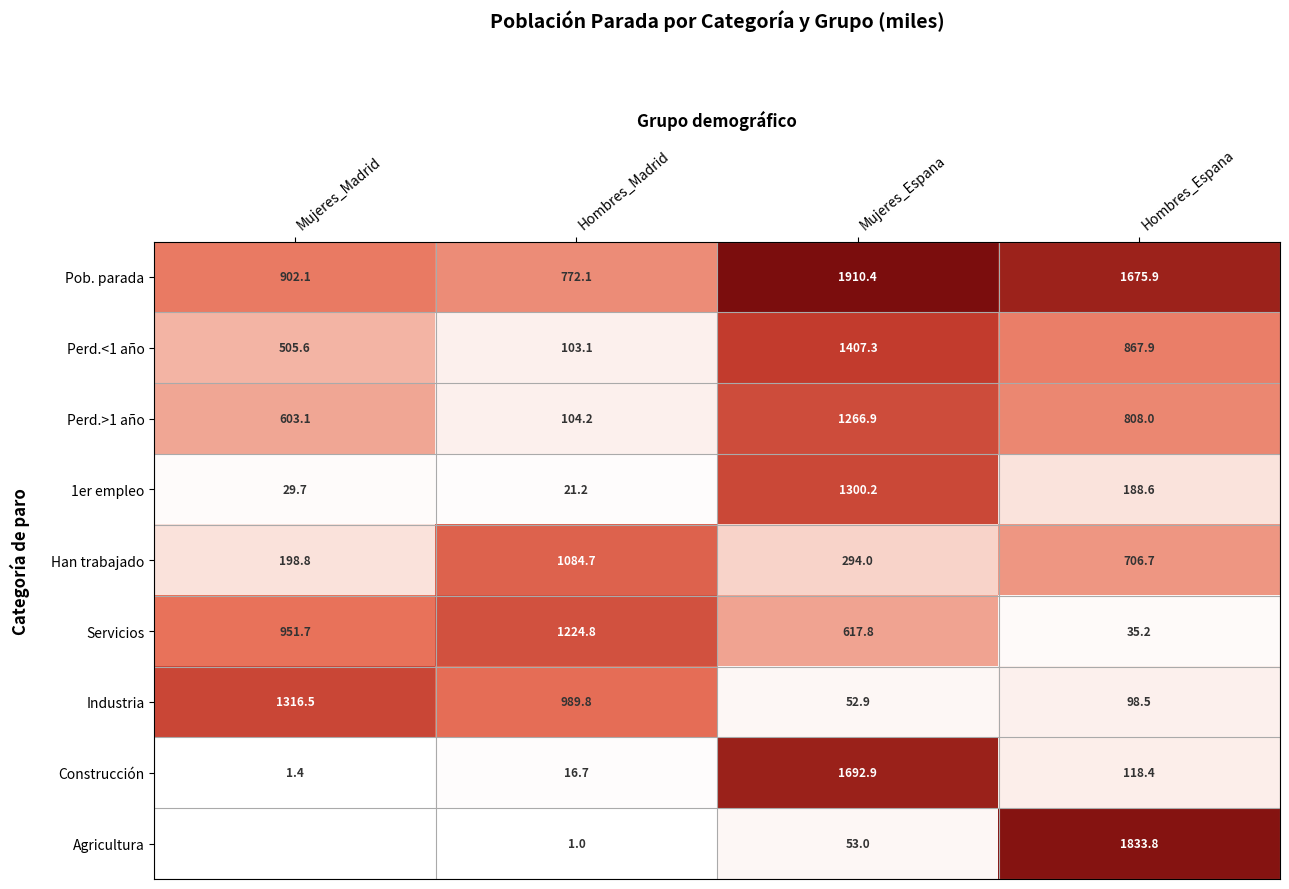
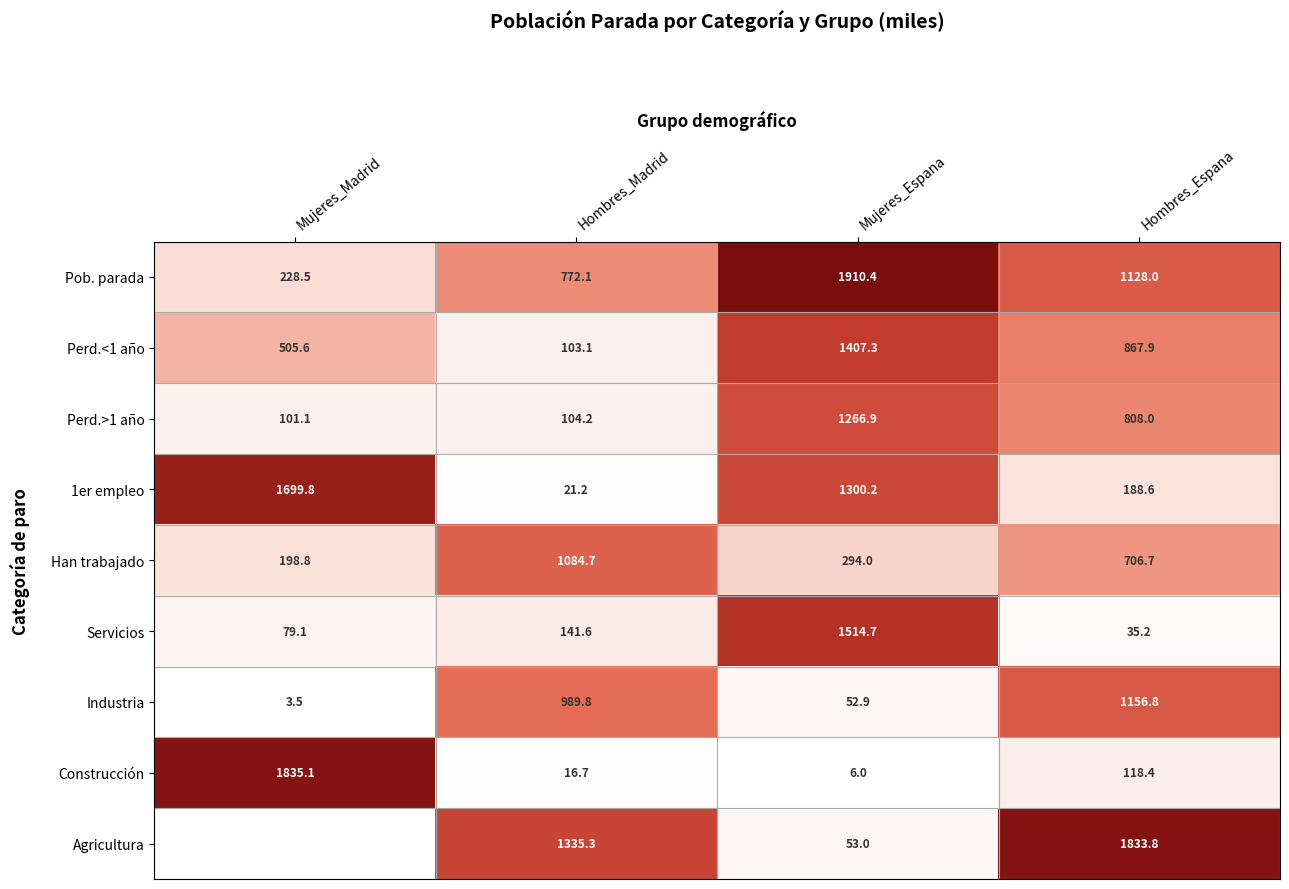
Pob. parada, Mujeres_Madrid: 902.1 -> 228.5
Pob. parada, Hombres_Espana: 1675.9 -> 1128.0
Perd.>1 año, Mujeres_Madrid: 603.1 -> 101.1
1er empleo, Mujeres_Madrid: 29.7 -> 1699.8
Servicios, Mujeres_Madrid: 951.7 -> 79.1
Servicios, Hombres_Madrid: 1224.8 -> 141.6
Servicios, Mujeres_Espana: 617.8 -> 1514.7
Industria, Mujeres_Madrid: 1316.5 -> 3.5
Industria, Hombres_Espana: 98.5 -> 1156.8
Construcción, Mujeres_Madrid: 1.4 -> 1835.1
Construcción, Mujeres_Espana: 1692.9 -> 6.0
Agricultura, Hombres_Madrid: 1.0 -> 1335.3
